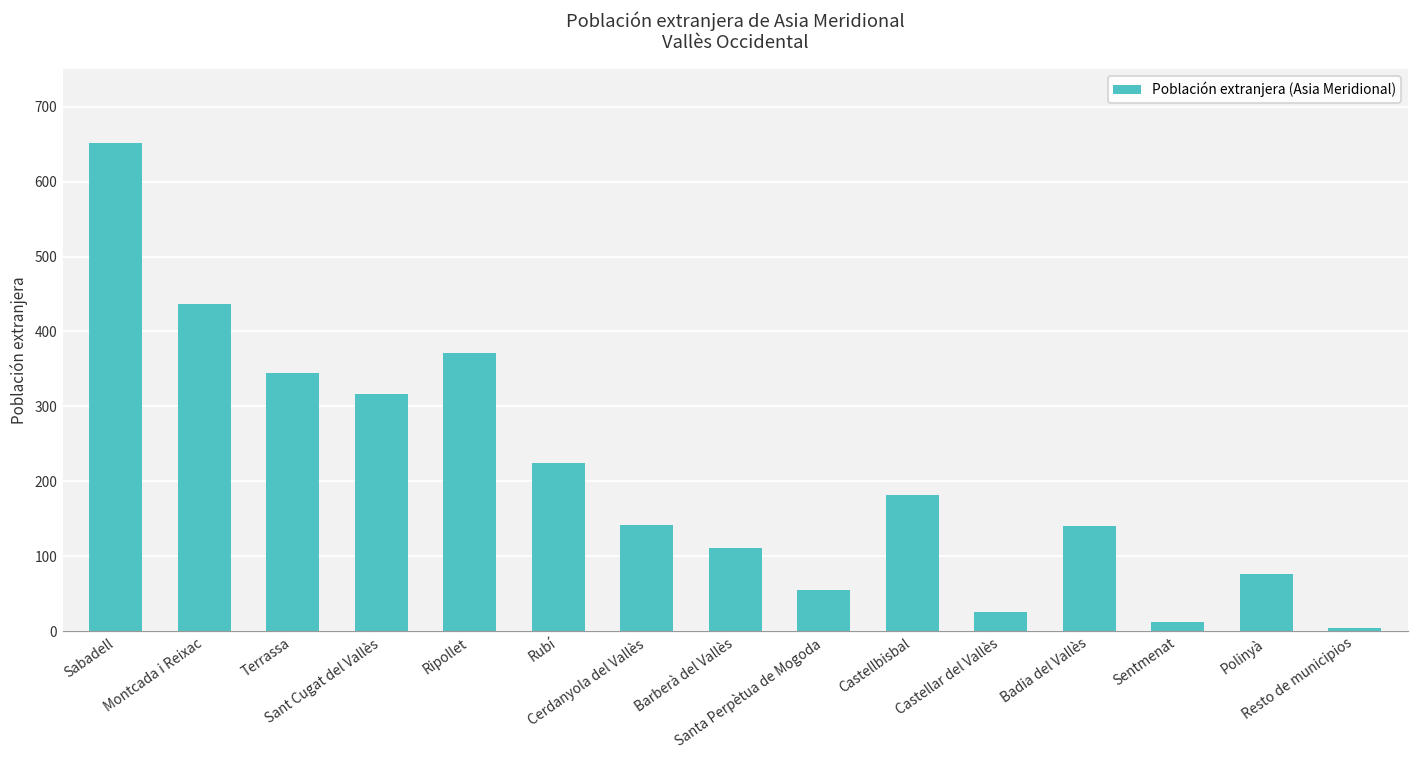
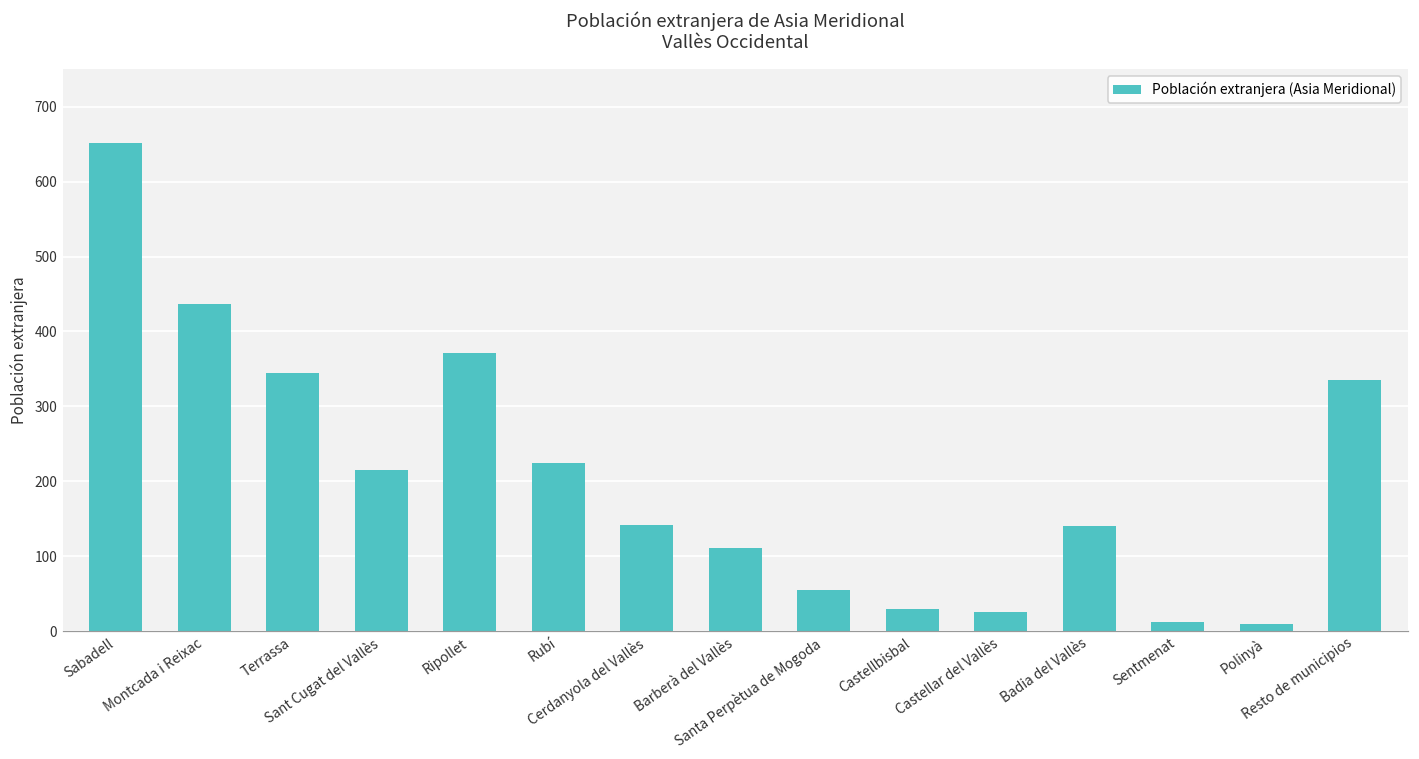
Sant Cugat del Vallès: 320 -> 220
Castellbisbal: 180 -> 30
Polinyà: 80 -> 10
Resto de municipios: 0 -> 340
